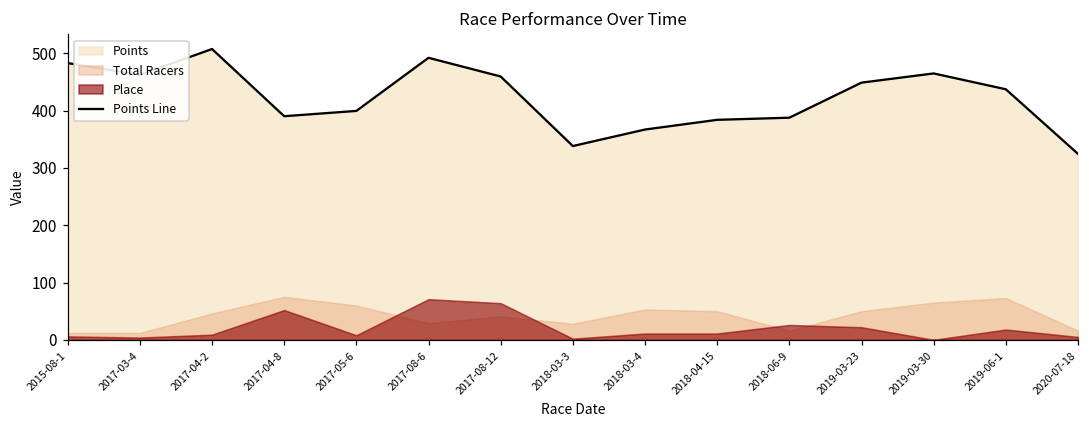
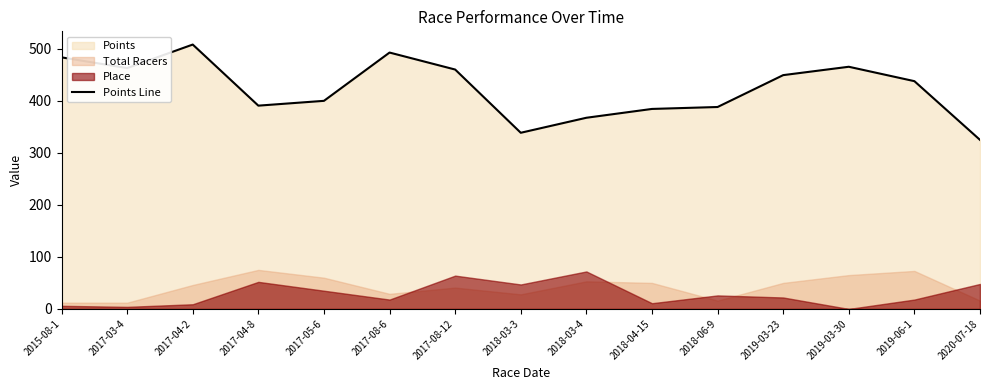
Place, 2017-05-6: 10 -> 40
Place, 2017-08-6: 70 -> 20
Place, 2018-03-3: 0 -> 50
Place, 2018-03-4: 10 -> 70
Place, 2020-07-18: 10 -> 50
